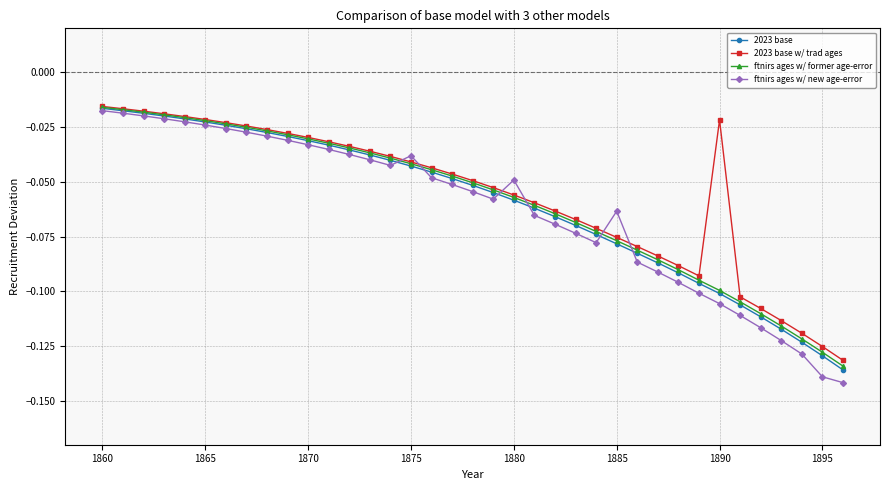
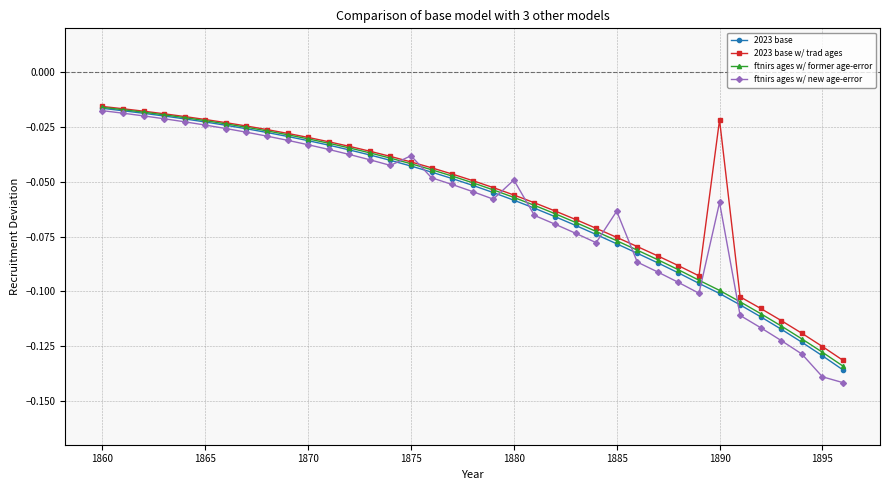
ftnirs ages w/ new age-error, 1890: -0.106 -> -0.059
